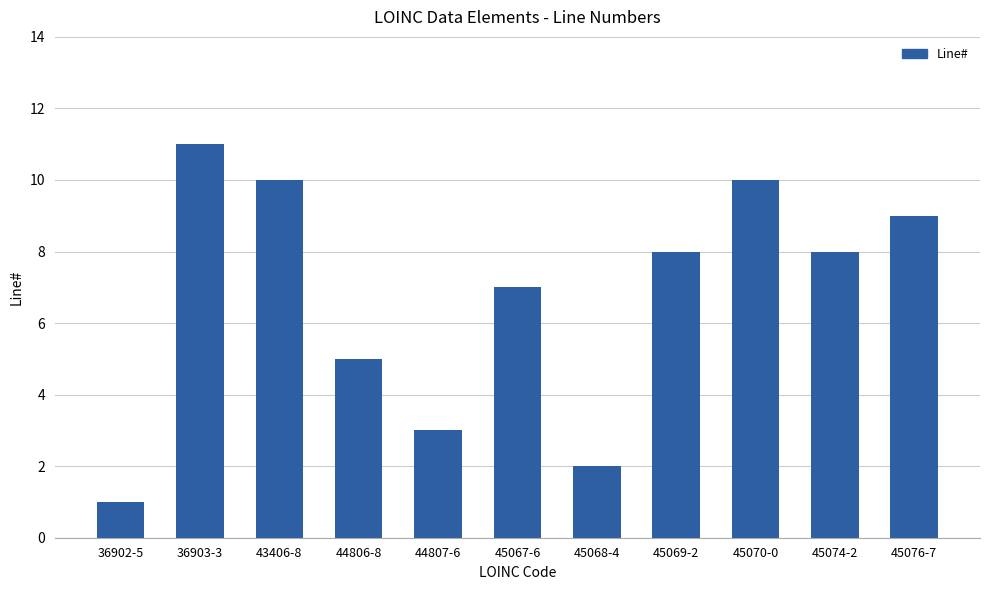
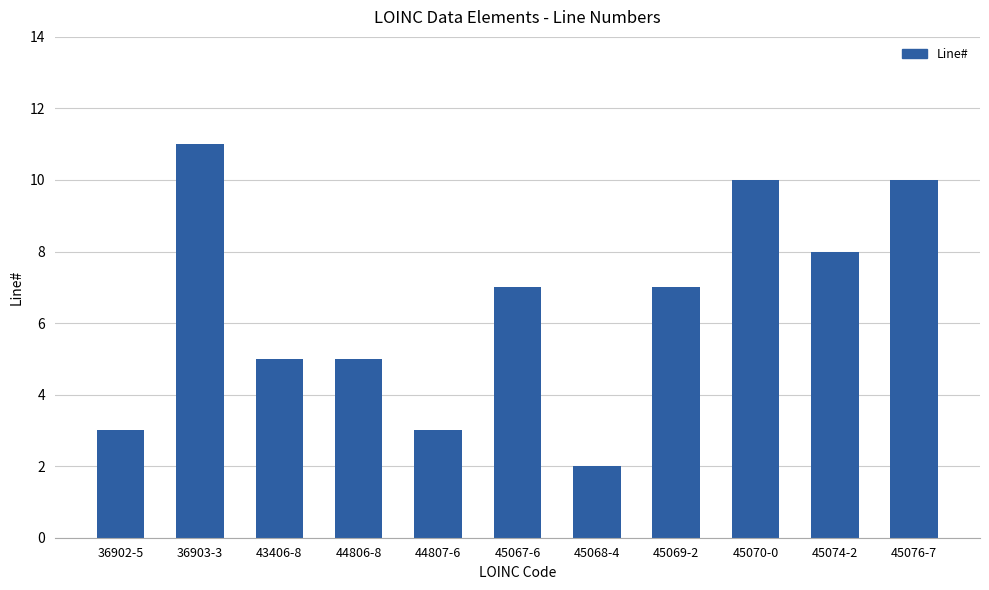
36902-5: 1 -> 3
43406-8: 10 -> 5
45069-2: 8 -> 7
45076-7: 9 -> 10
